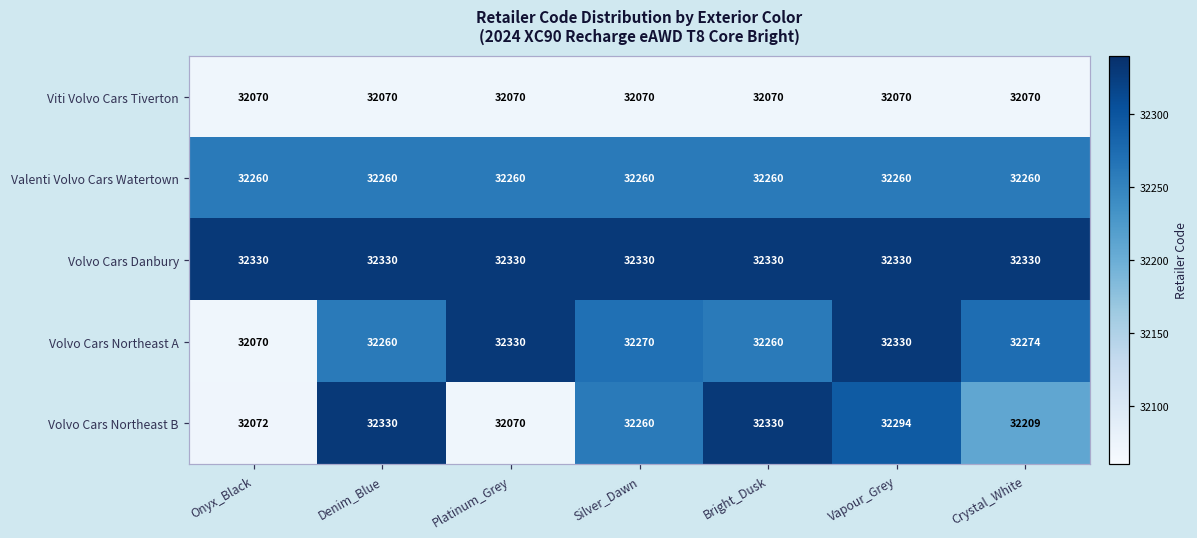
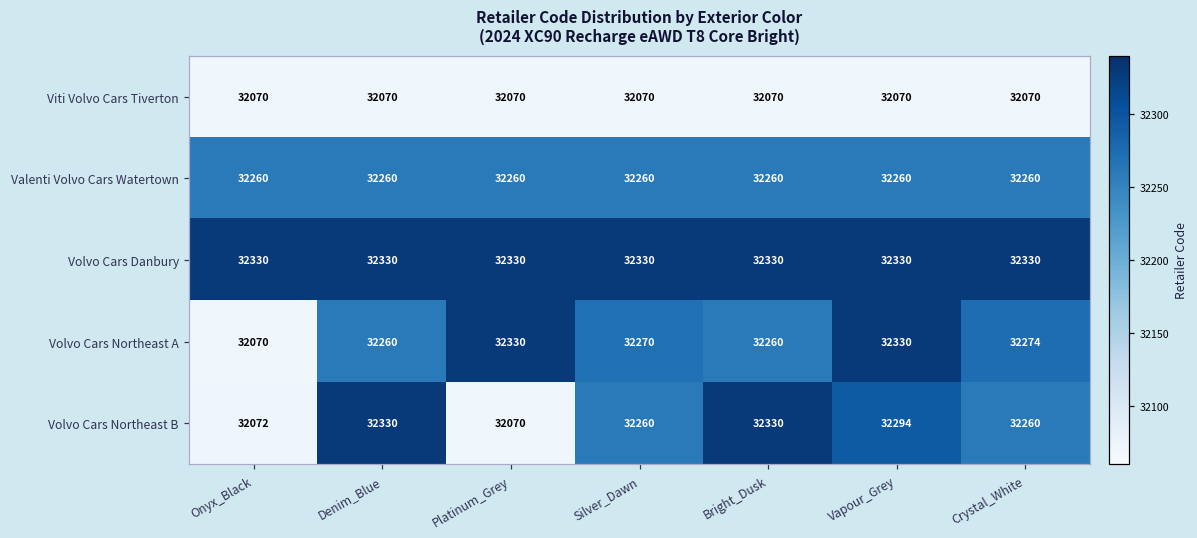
Volvo Cars Northeast B, Crystal_White: 32209 -> 32260
